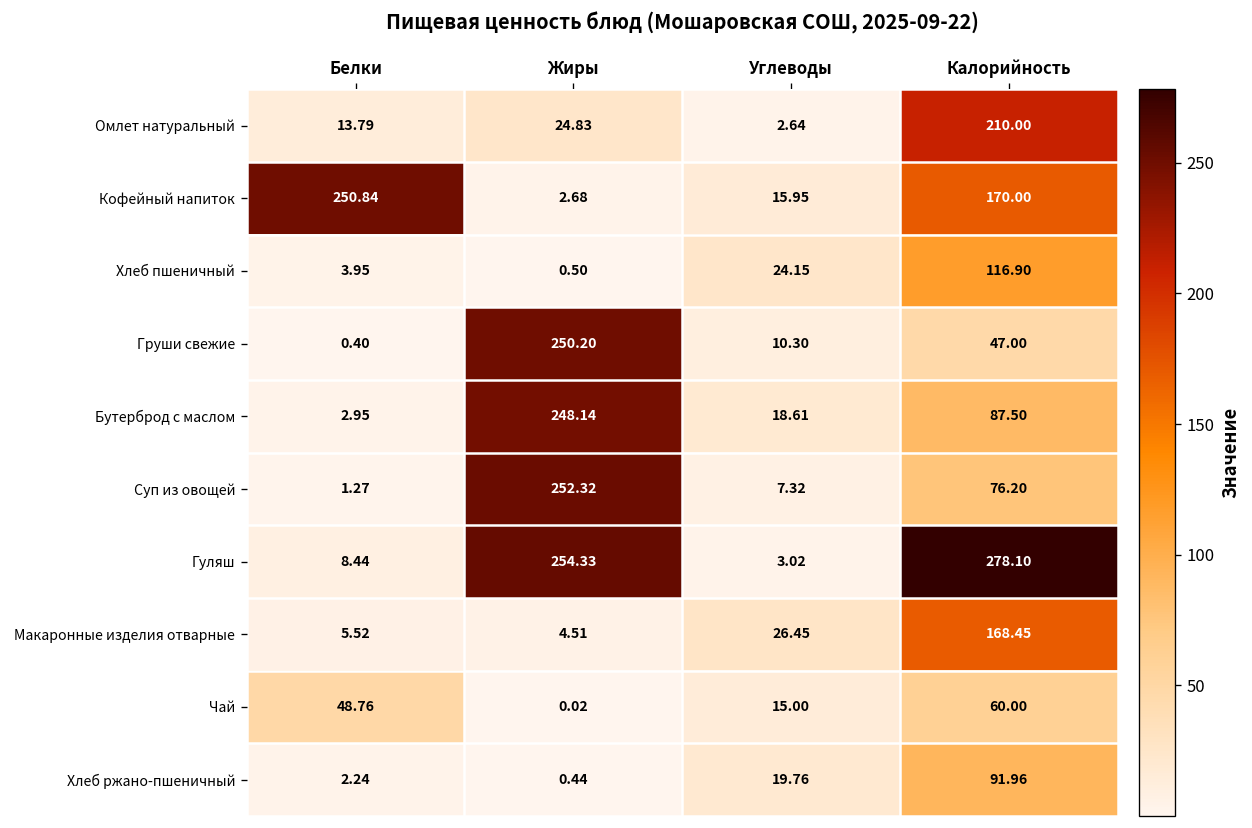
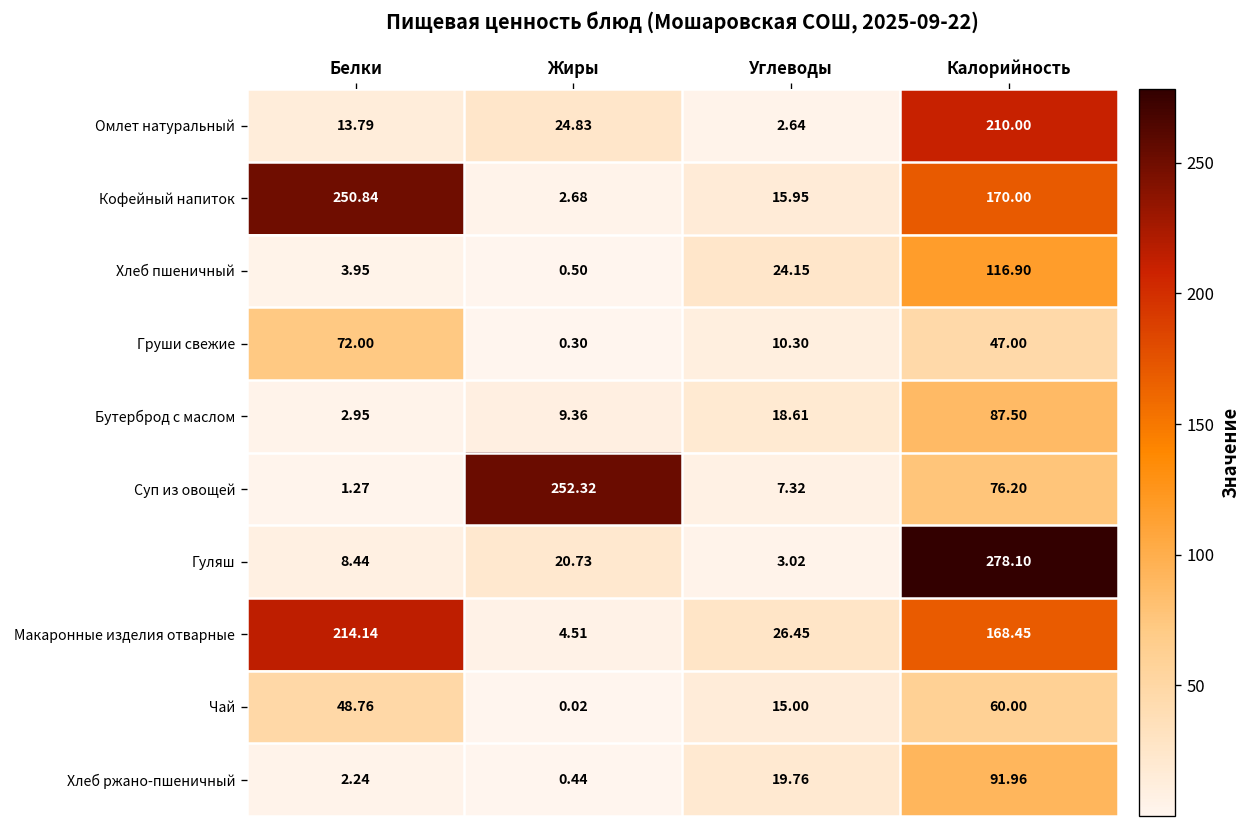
Груши свежие, Белки: 0.40 -> 72.00
Груши свежие, Жиры: 250.20 -> 0.30
Бутерброд с маслом, Жиры: 248.14 -> 9.36
Гуляш, Жиры: 254.33 -> 20.73
Макаронные изделия отварные, Белки: 5.52 -> 214.14
